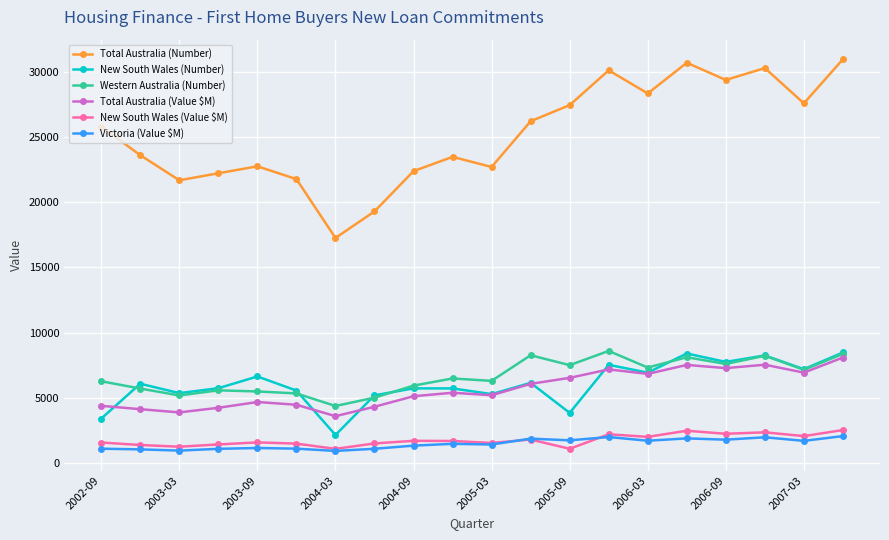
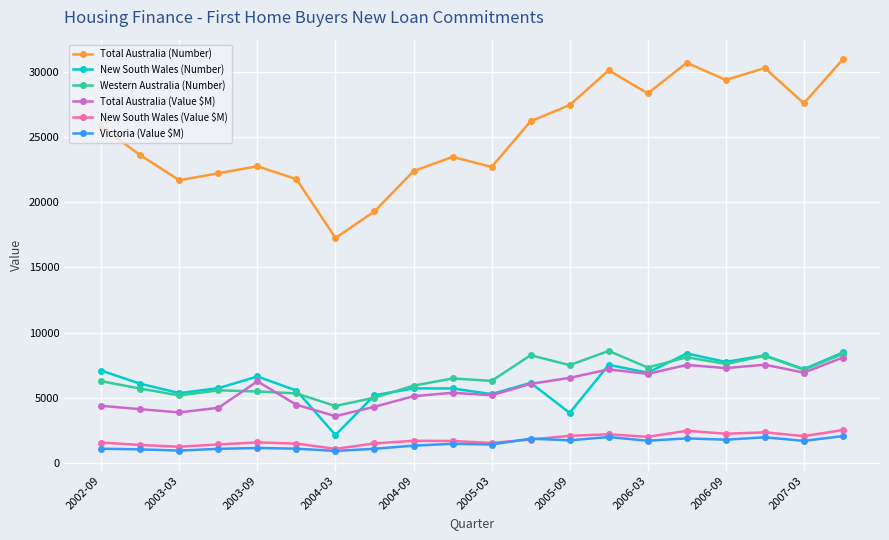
New South Wales (Number), 2002-09: 3400 -> 7100
Total Australia (Value $M), 2003-09: 4700 -> 6300
New South Wales (Value $M), 2005-09: 1100 -> 2100
